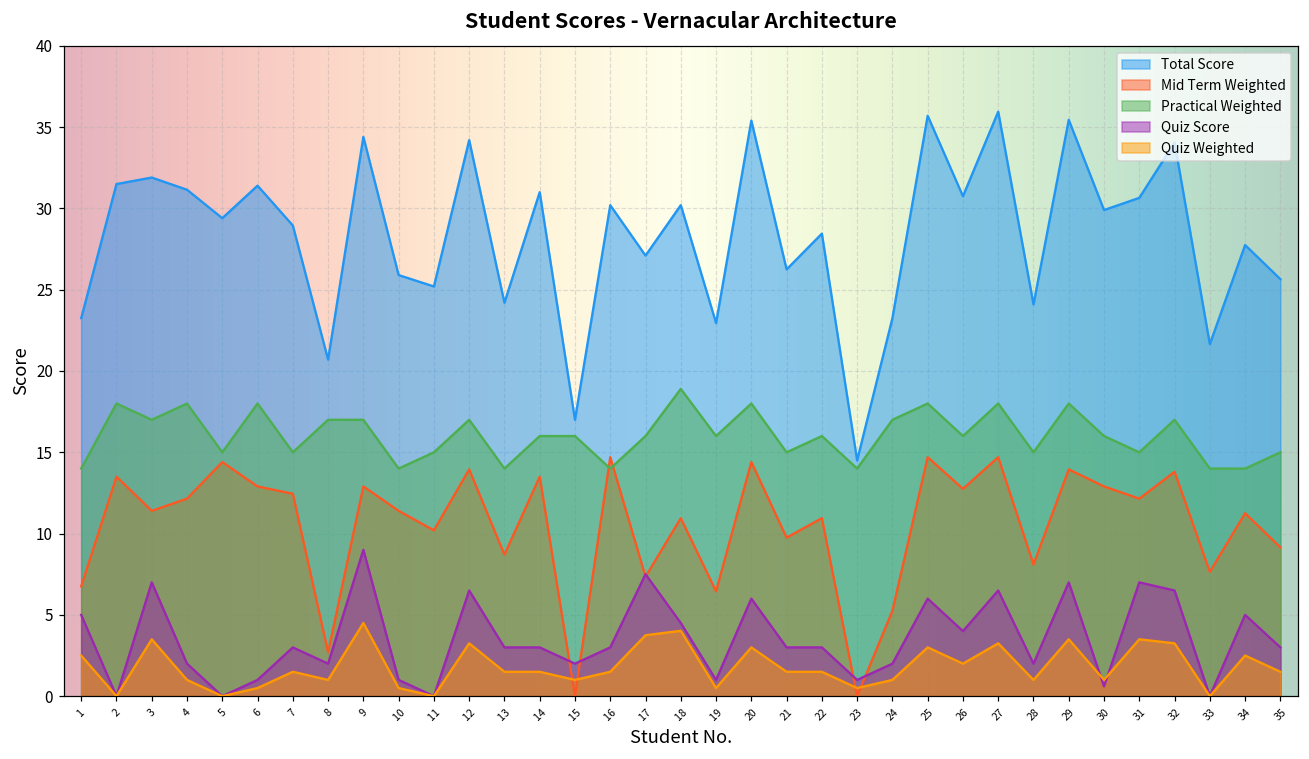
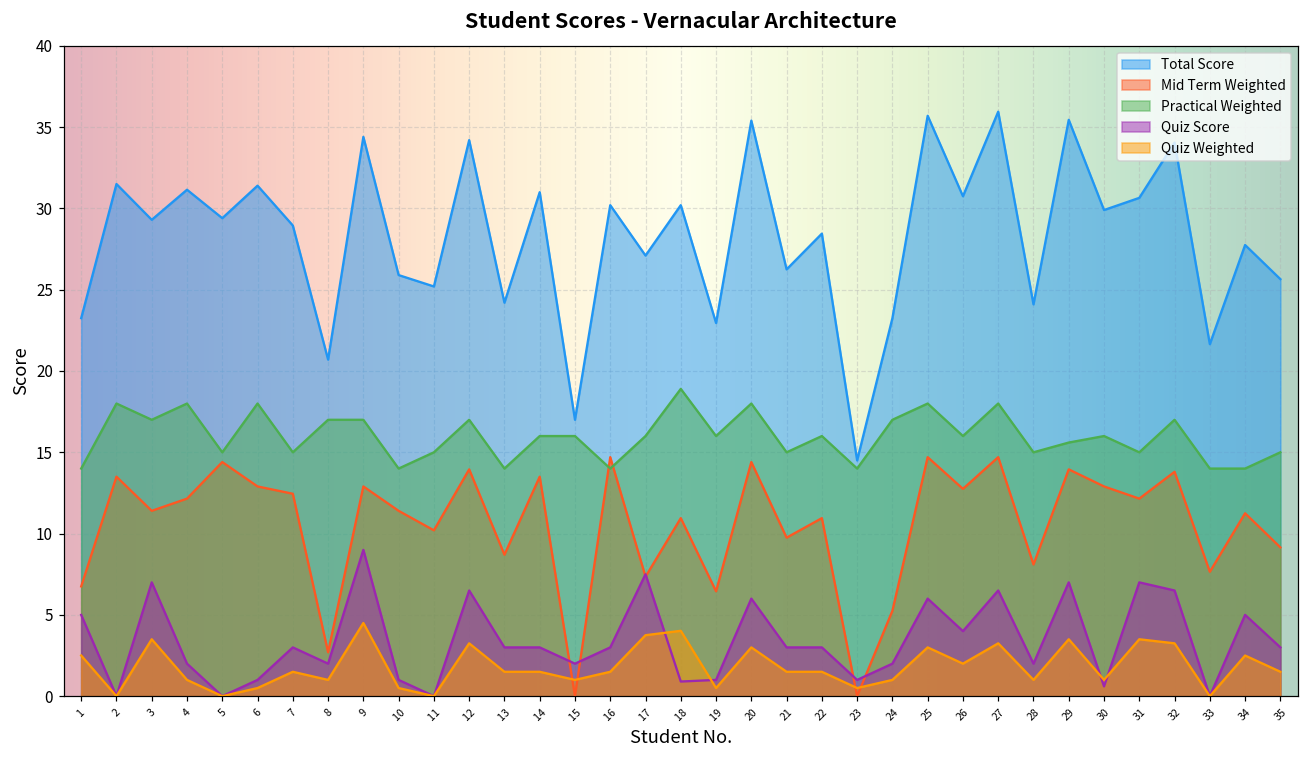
Total Score, 3: 31.9 -> 29.3
Quiz Score, 18: 4.5 -> 0.9
Practical Weighted, 29: 18.0 -> 15.6
